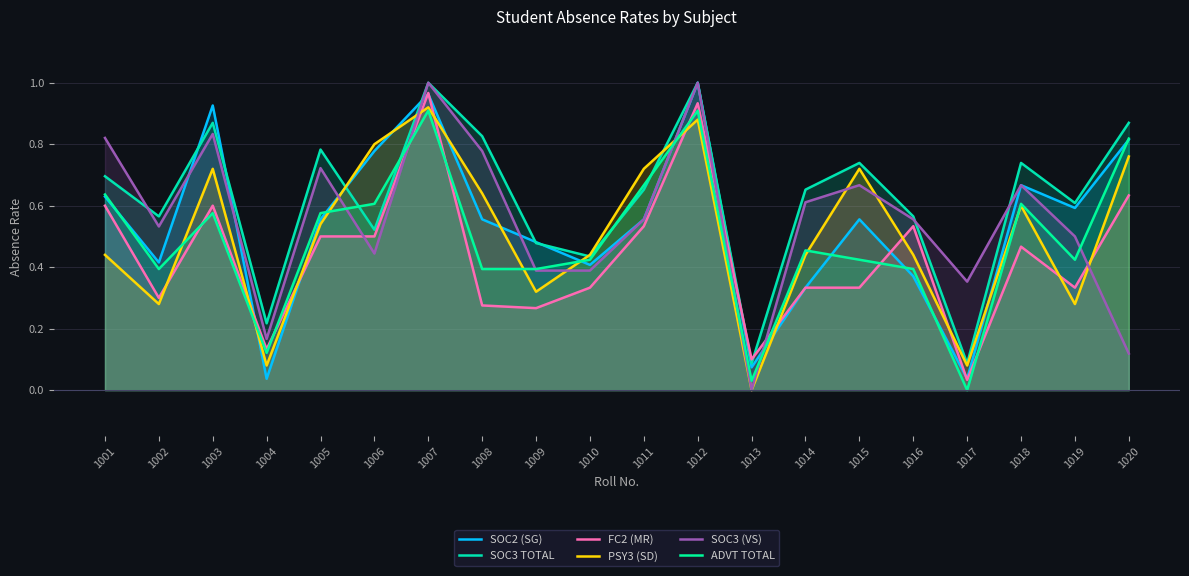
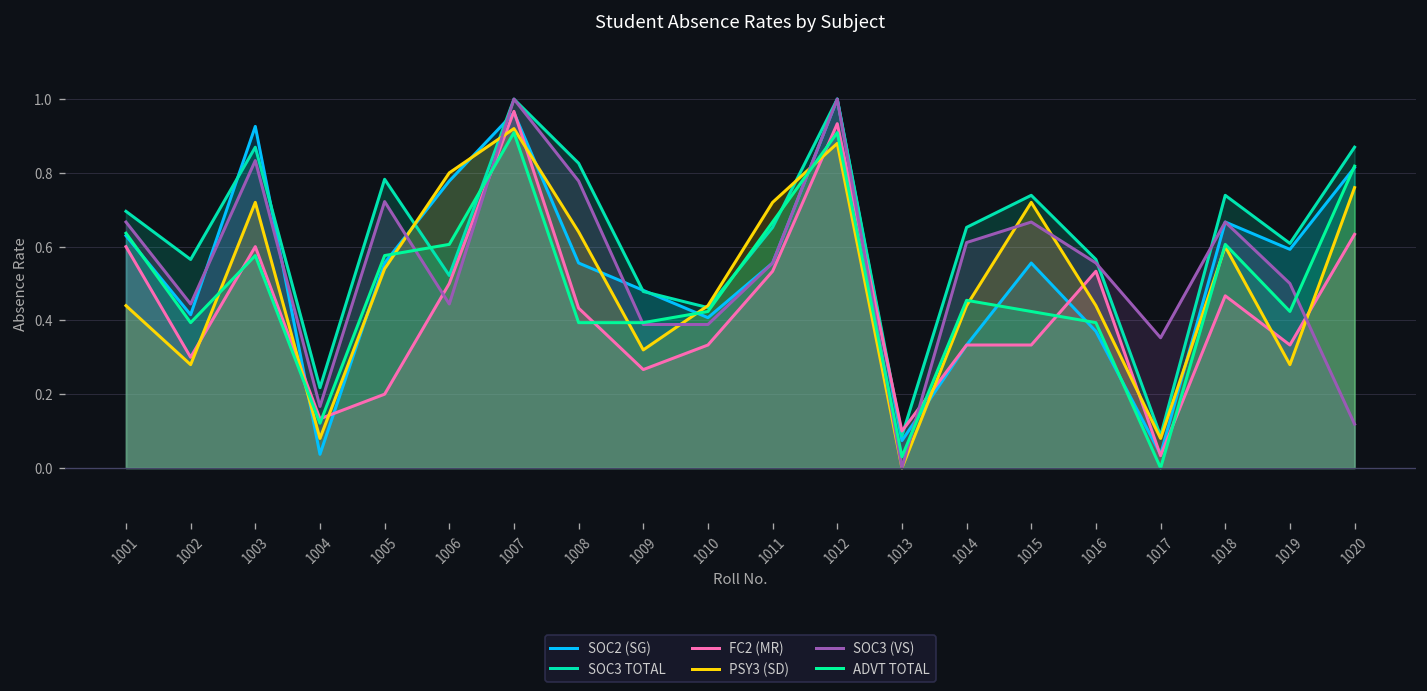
SOC3 (VS), 1001: 0.82 -> 0.67
SOC3 (VS), 1002: 0.53 -> 0.44
FC2 (MR), 1005: 0.5 -> 0.2
FC2 (MR), 1008: 0.28 -> 0.43
